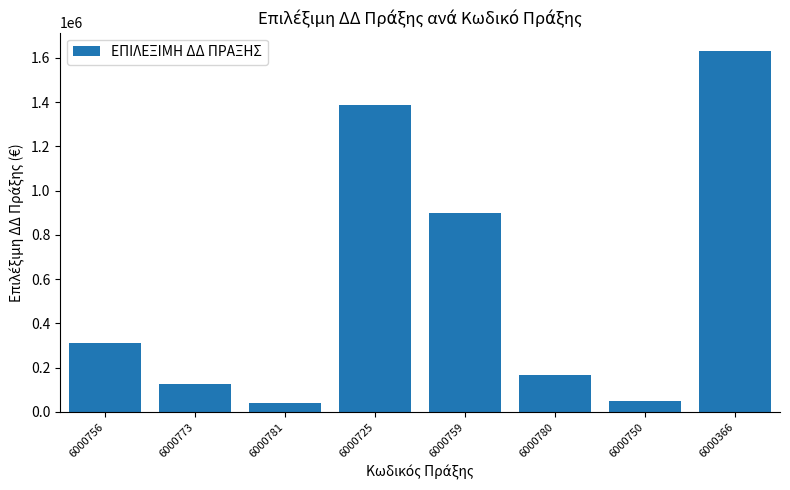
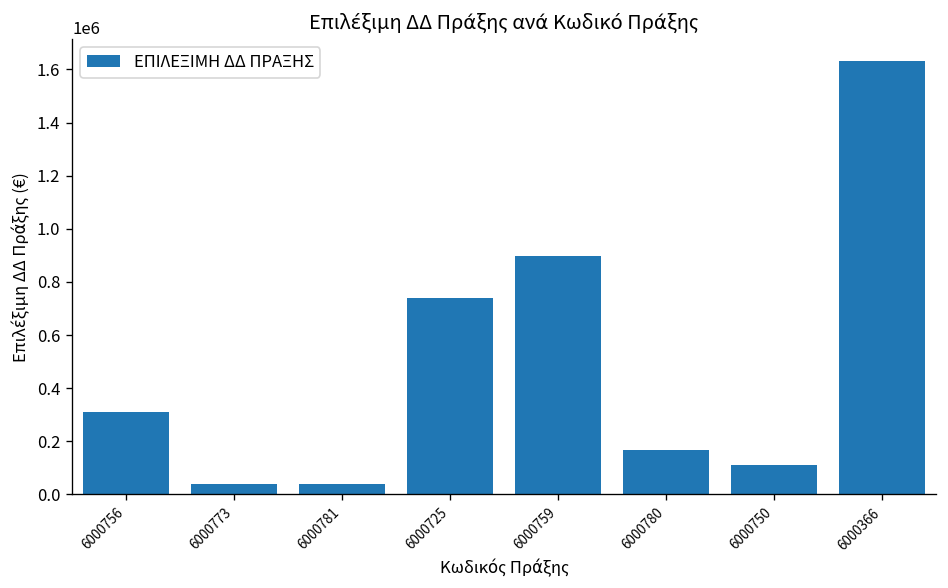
6000773: 130000 -> 40000
6000725: 1390000 -> 740000
6000750: 50000 -> 110000
